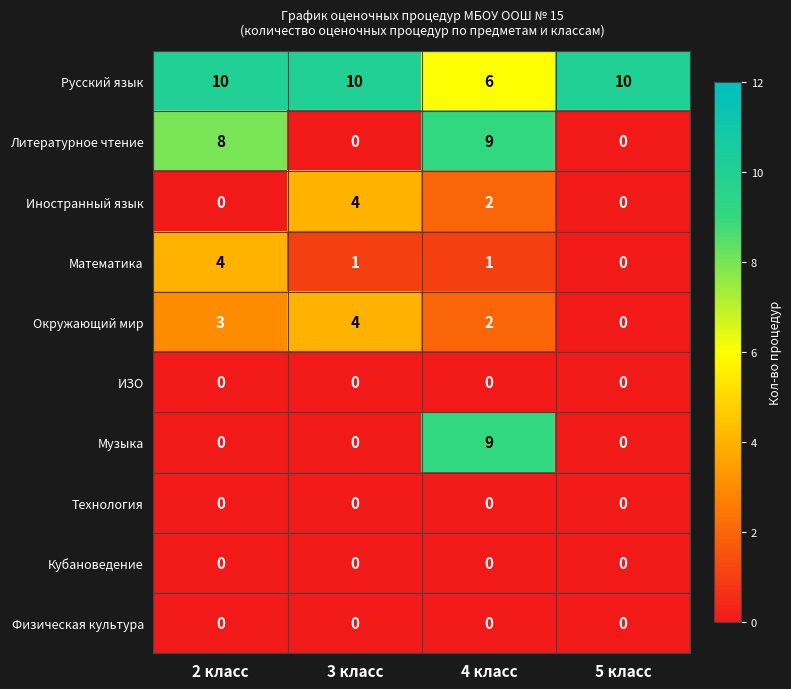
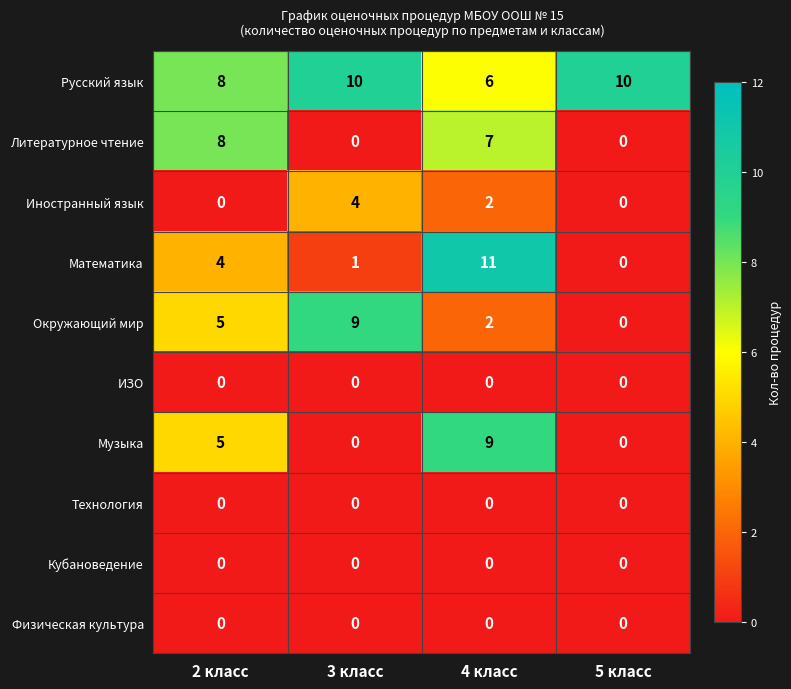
Русский язык, 2 класс: 10 -> 8
Литературное чтение, 4 класс: 9 -> 7
Математика, 4 класс: 1 -> 11
Окружающий мир, 2 класс: 3 -> 5
Окружающий мир, 3 класс: 4 -> 9
Музыка, 2 класс: 0 -> 5
